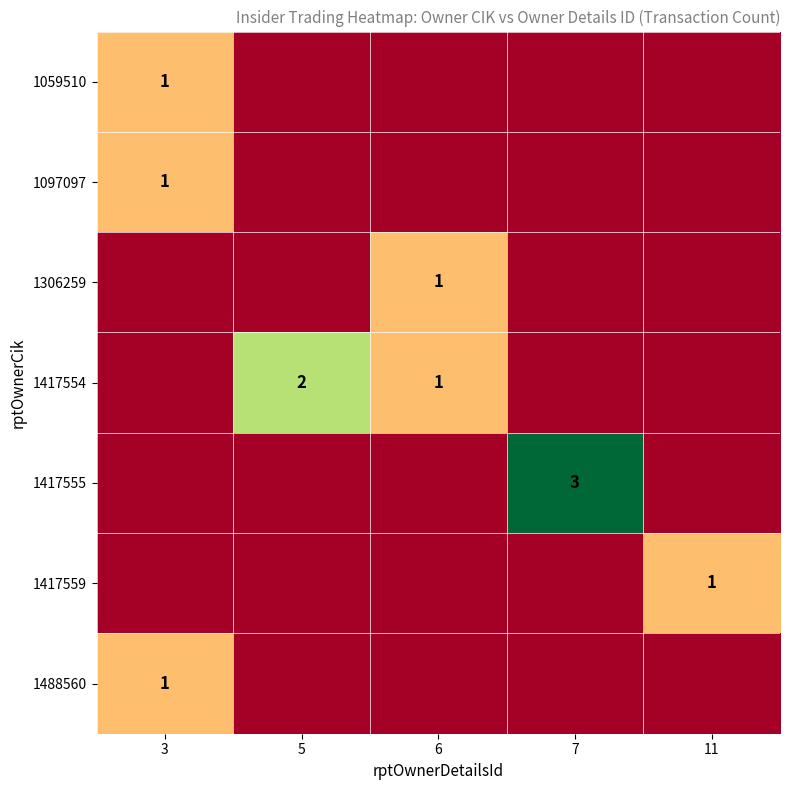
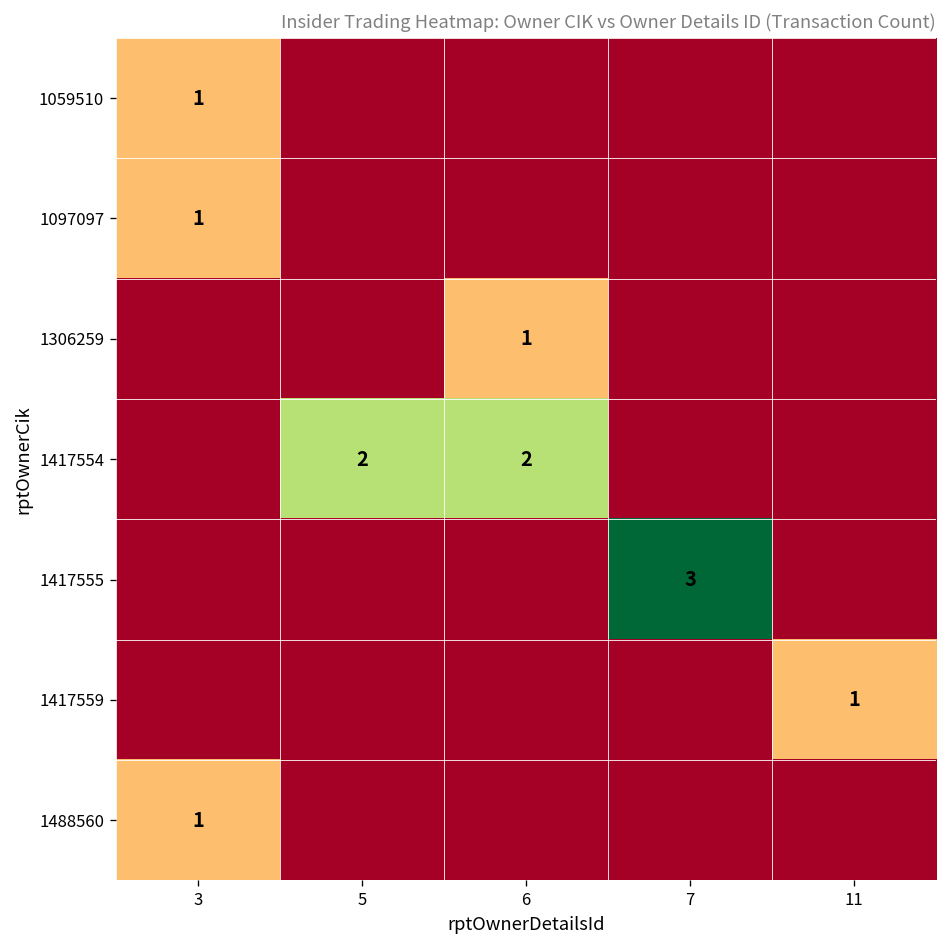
1417554, 6: 1 -> 2
